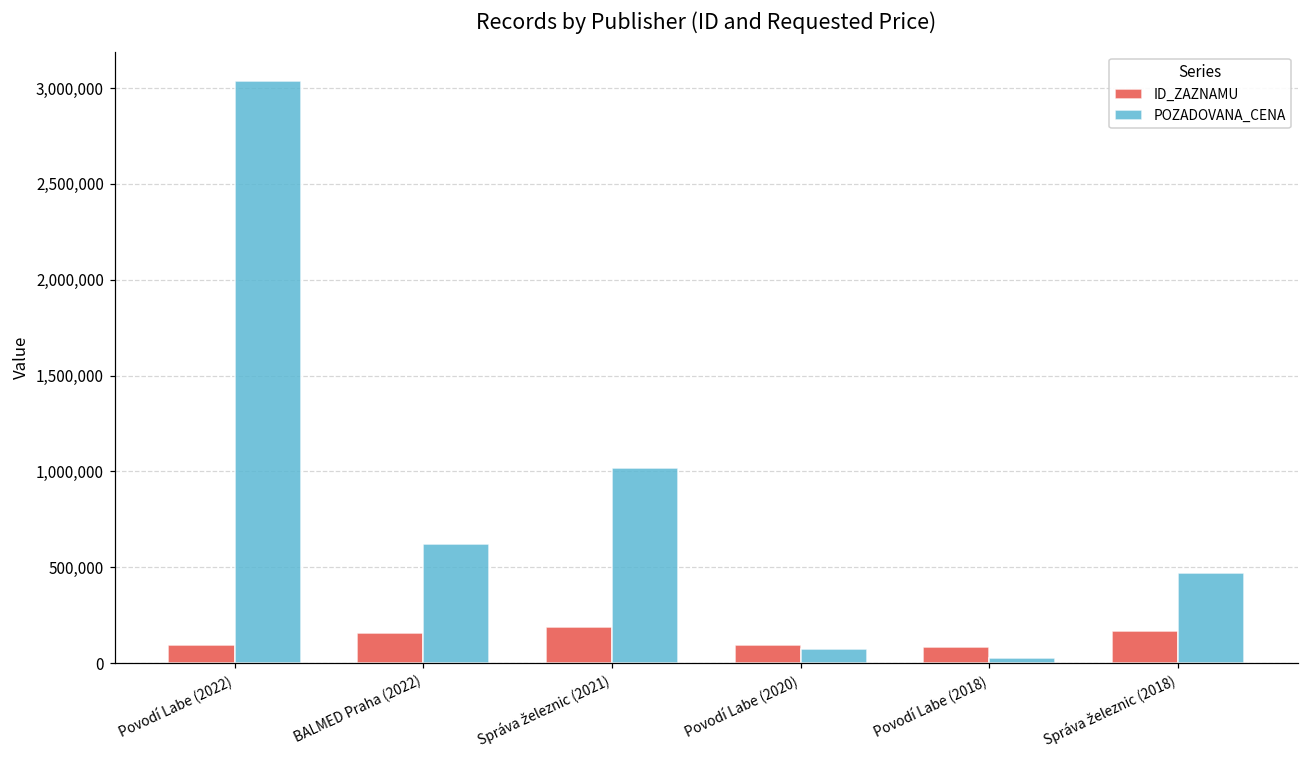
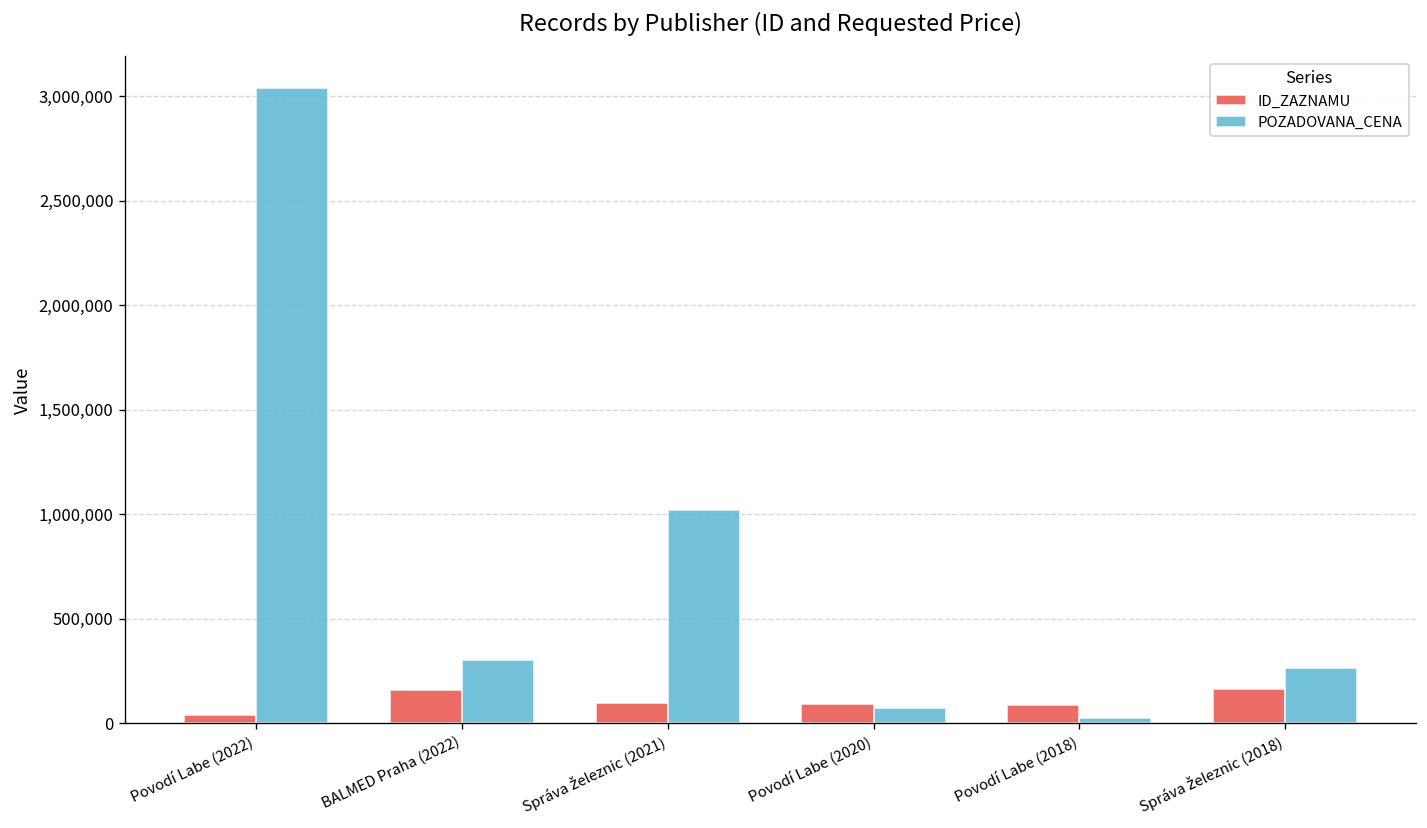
ID_ZAZNAMU, Povodí Labe (2022): 100,000 -> 40,000
POZADOVANA_CENA, BALMED Praha (2022): 620,000 -> 300,000
ID_ZAZNAMU, Správa železnic (2021): 190,000 -> 100,000
POZADOVANA_CENA, Správa železnic (2018): 470,000 -> 270,000
